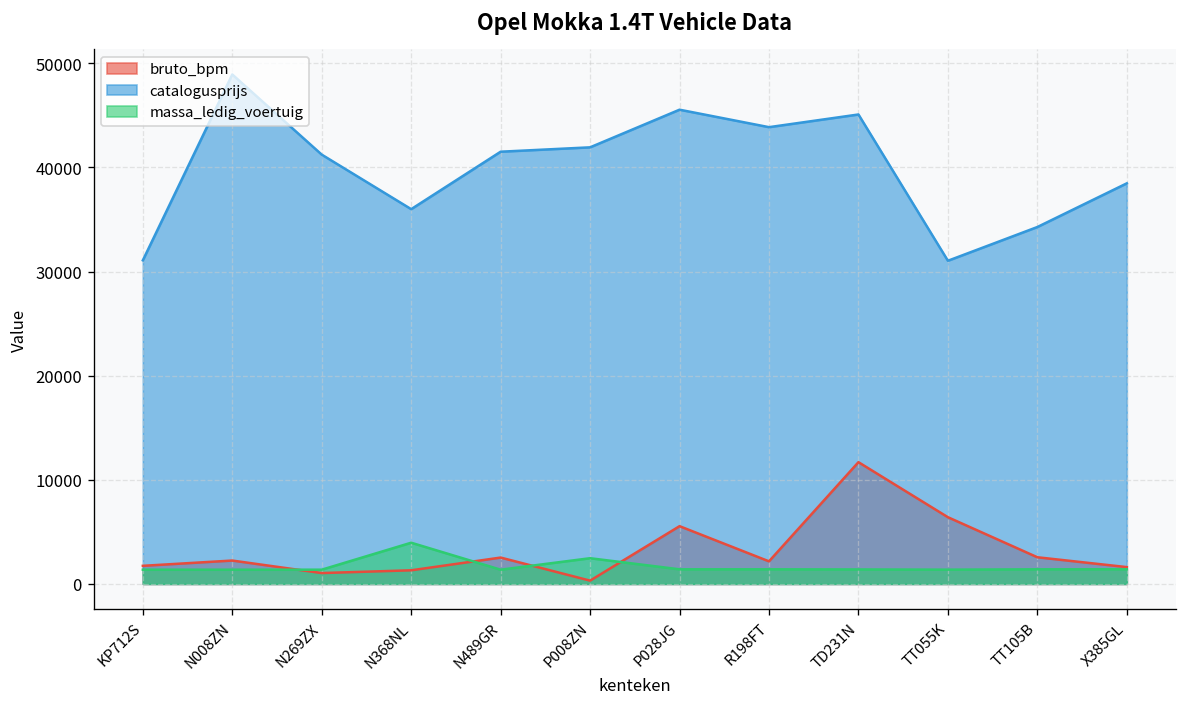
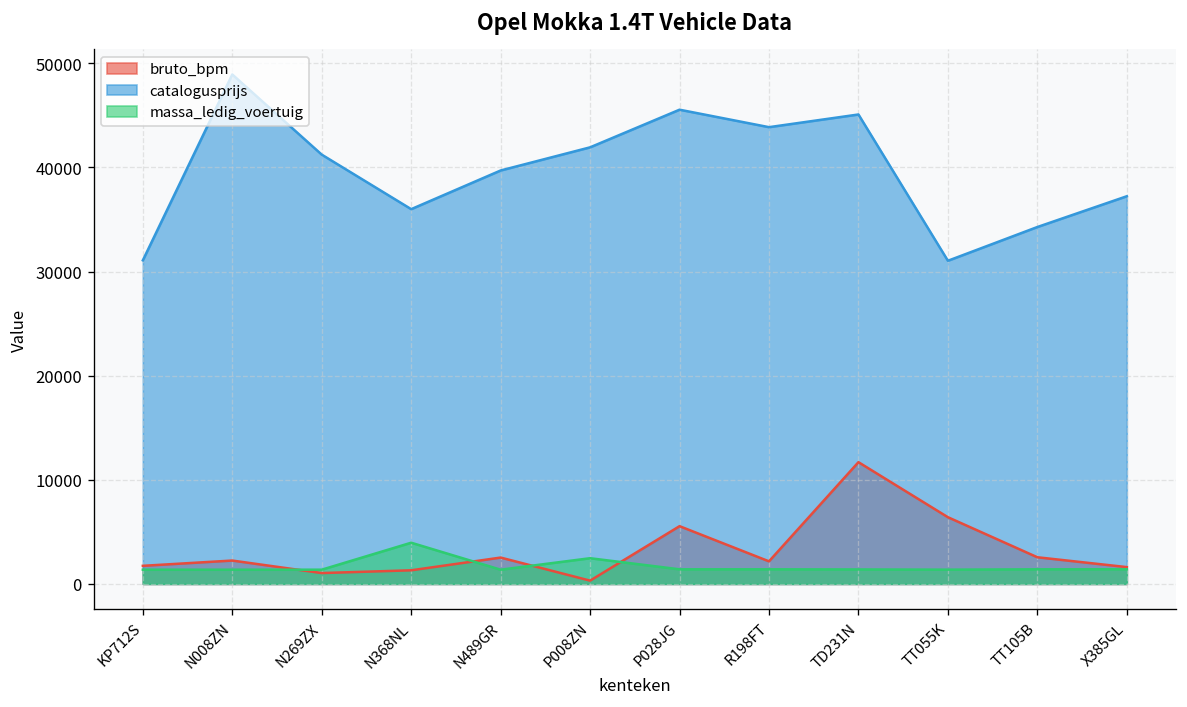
catalogusprijs, N489GR: 42000 -> 40000
catalogusprijs, X385GL: 38000 -> 37000
